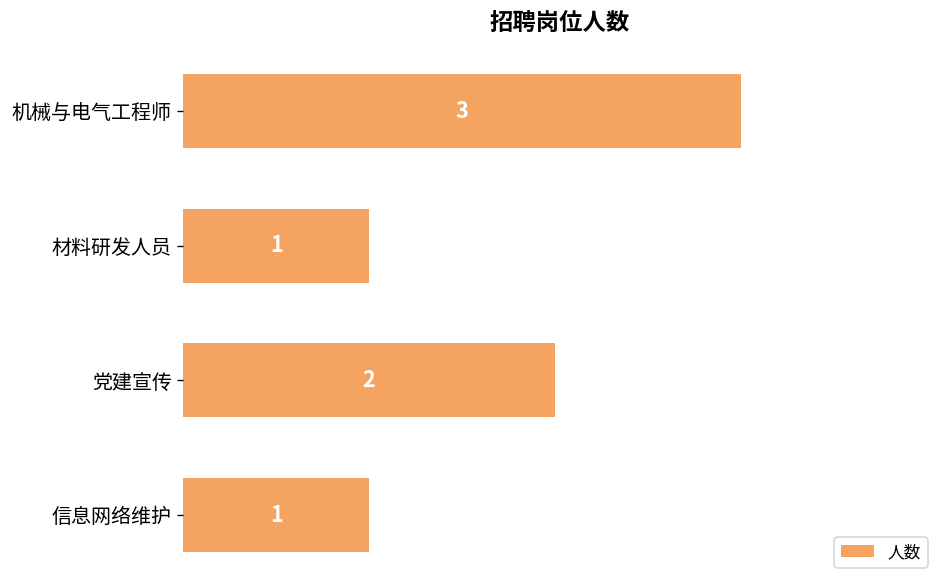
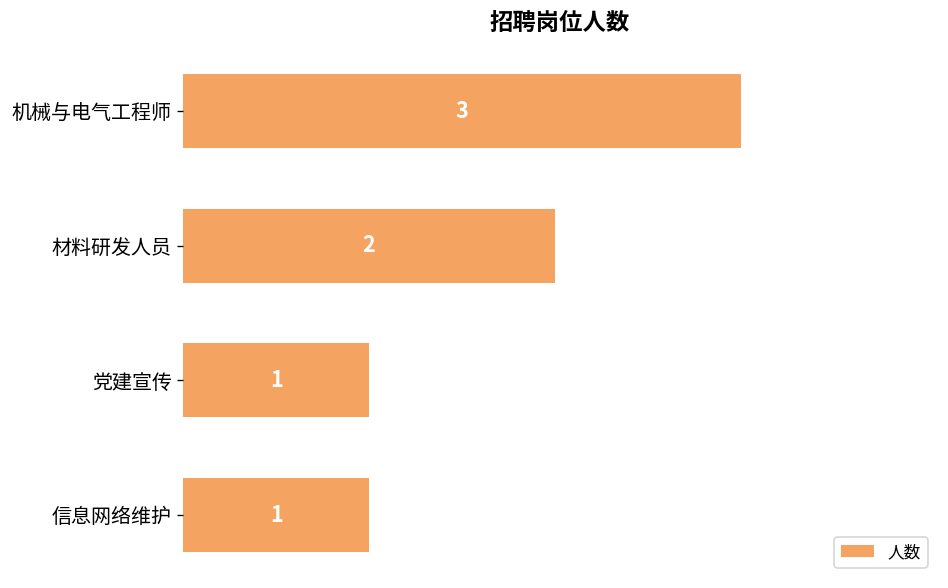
材料研发人员: 1 -> 2
党建宣传: 2 -> 1
